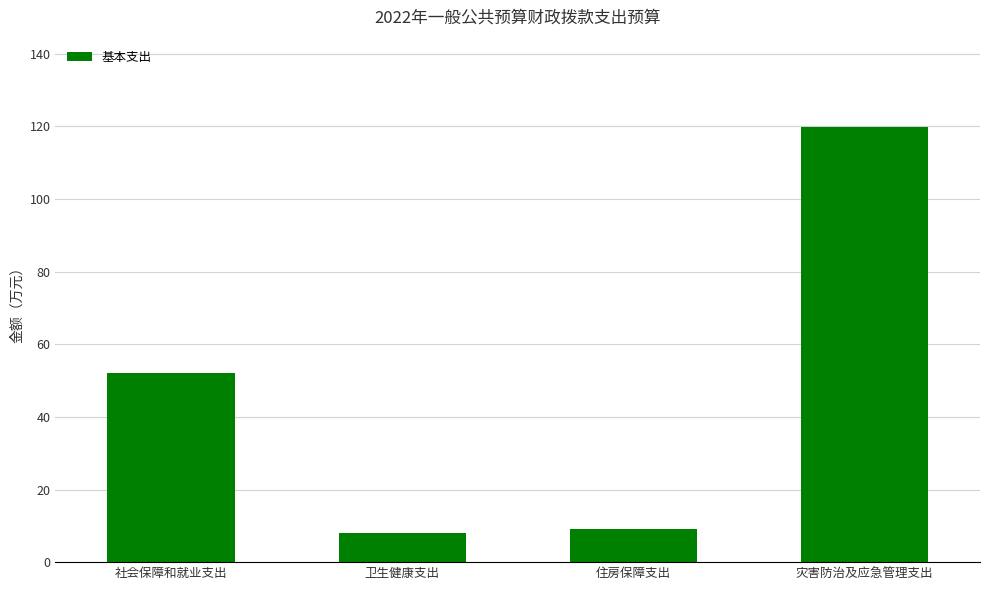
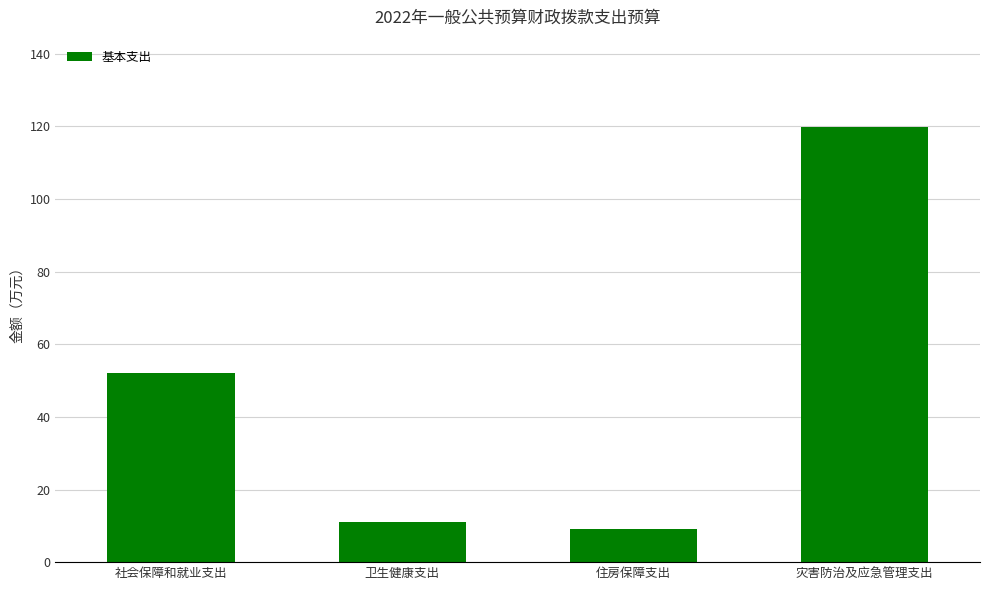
卫生健康支出: 8 -> 11
